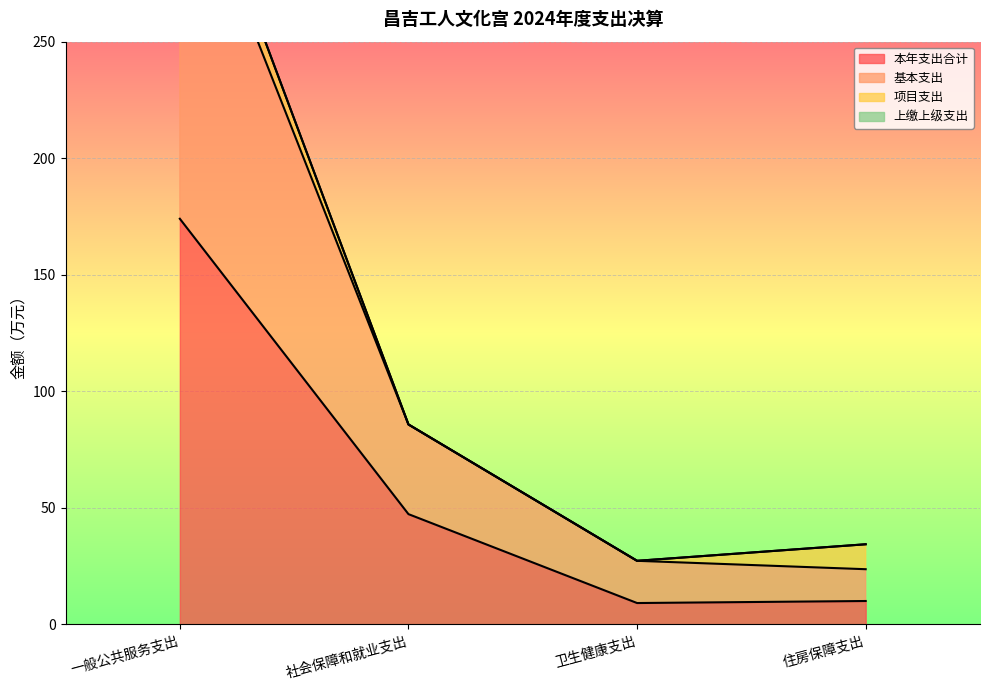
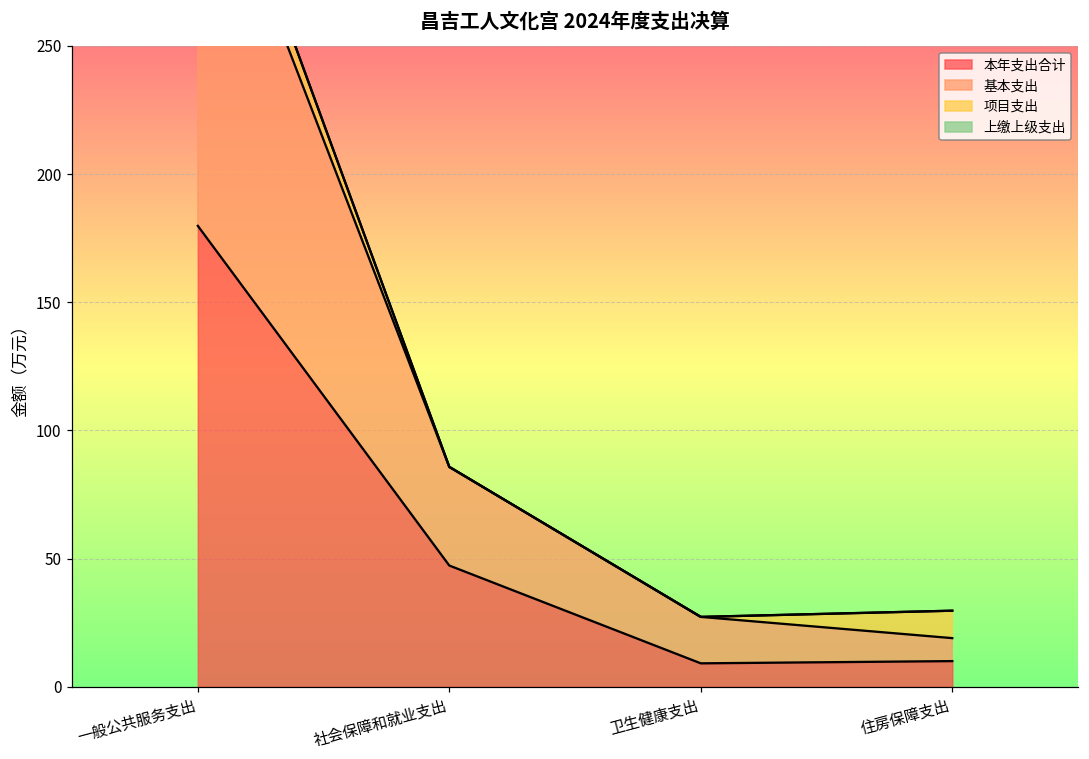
本年支出合计, 一般公共服务支出: 174 -> 180
基本支出, 住房保障支出: 14 -> 9
